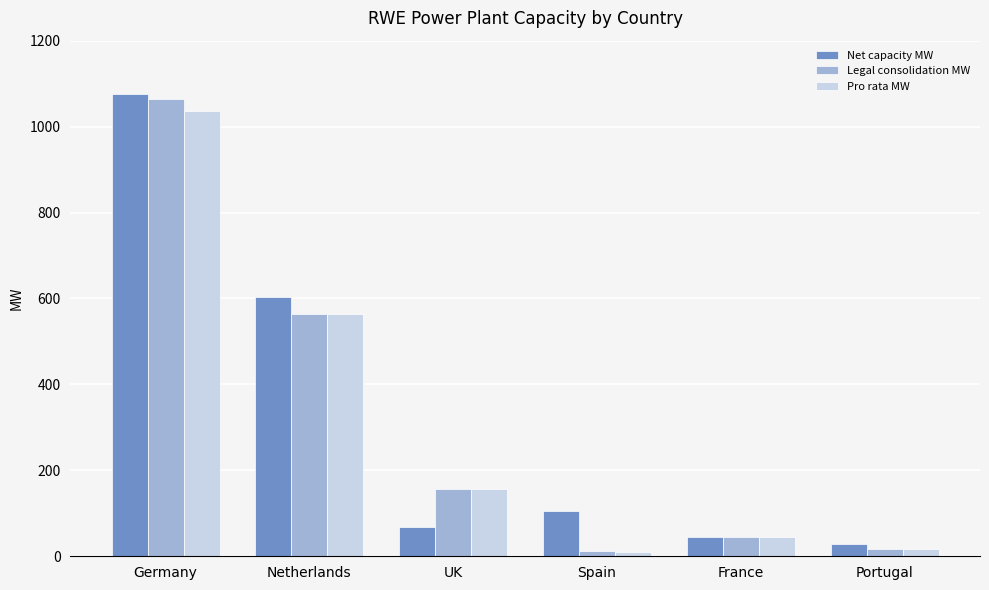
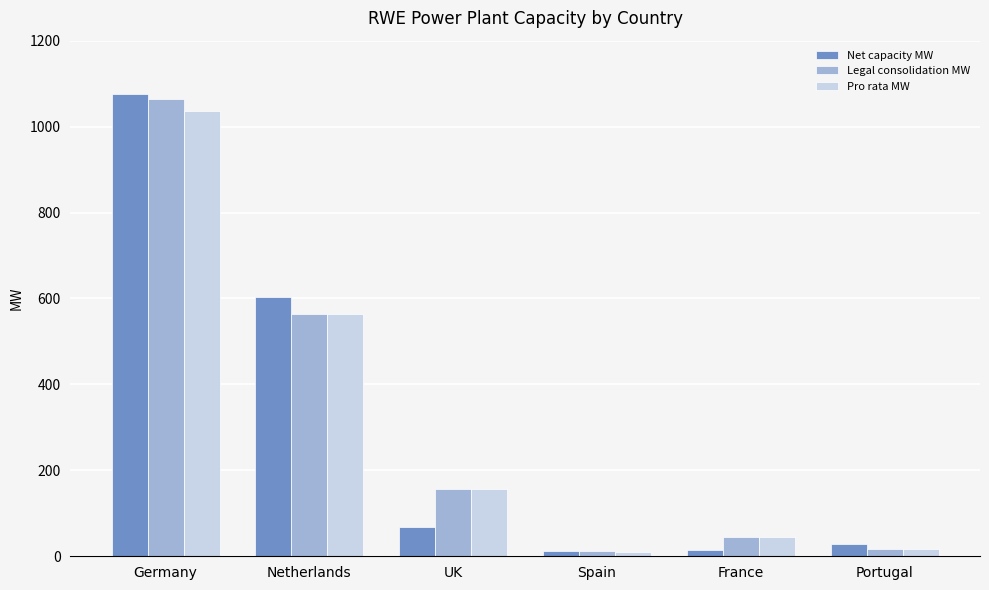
Net capacity MW, Spain: 100 -> 10
Net capacity MW, France: 40 -> 20
